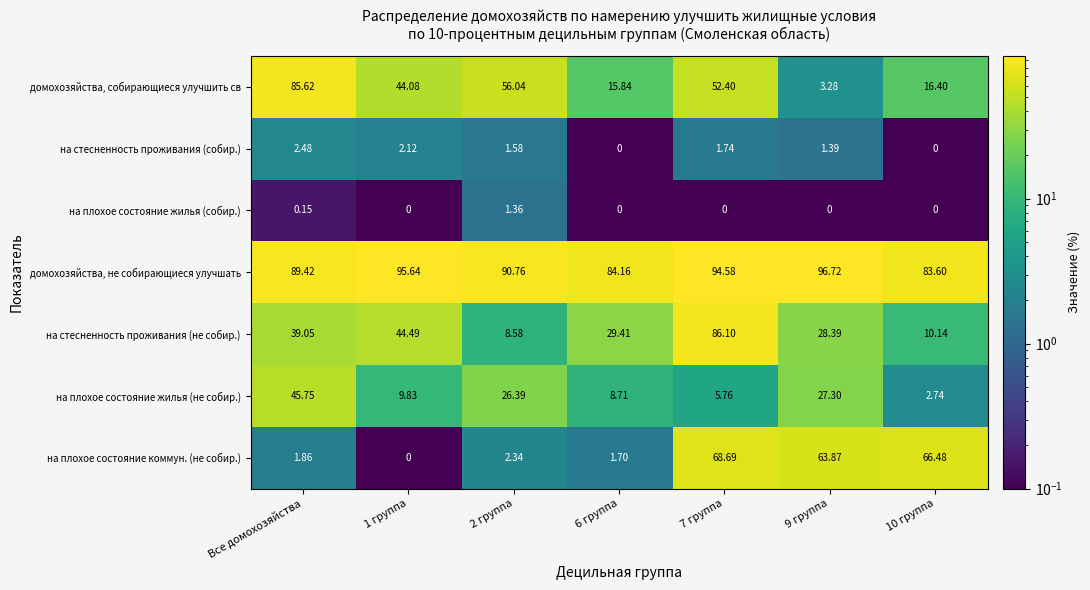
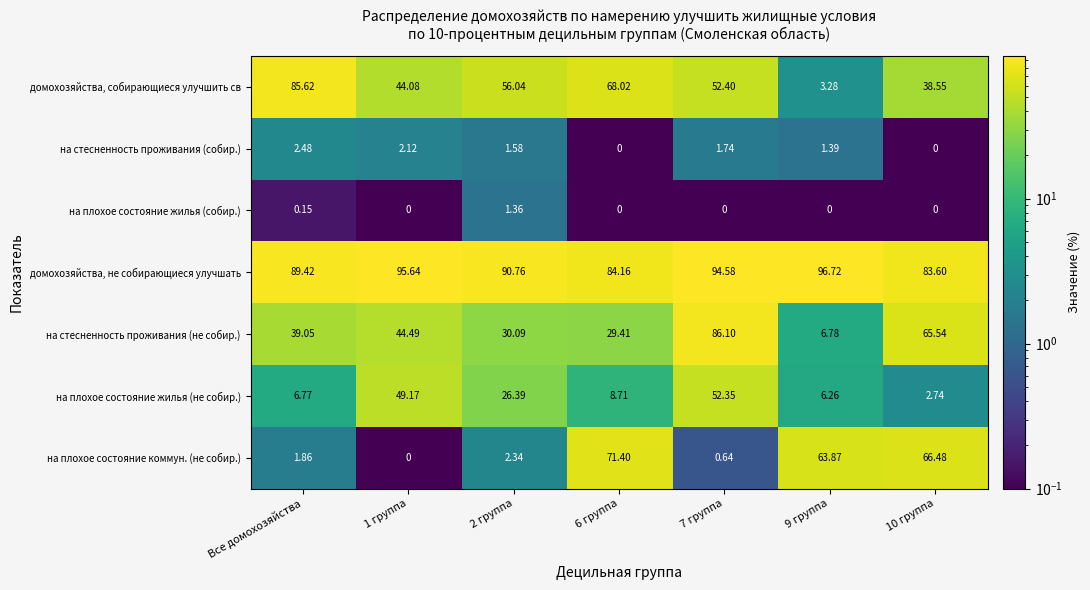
домохозяйства, собирающиеся улучшить св, 6 группа: 15.84 -> 68.02
домохозяйства, собирающиеся улучшить св, 10 группа: 16.40 -> 38.55
на стесненность проживания (не собир.), 2 группа: 8.58 -> 30.09
на стесненность проживания (не собир.), 9 группа: 28.39 -> 6.78
на стесненность проживания (не собир.), 10 группа: 10.14 -> 65.54
на плохое состояние жилья (не собир.), Все домохозяйства: 45.75 -> 6.77
на плохое состояние жилья (не собир.), 1 группа: 9.83 -> 49.17
на плохое состояние жилья (не собир.), 7 группа: 5.76 -> 52.35
на плохое состояние жилья (не собир.), 9 группа: 27.30 -> 6.26
на плохое состояние коммун. (не собир.), 6 группа: 1.70 -> 71.40
на плохое состояние коммун. (не собир.), 7 группа: 68.69 -> 0.64
